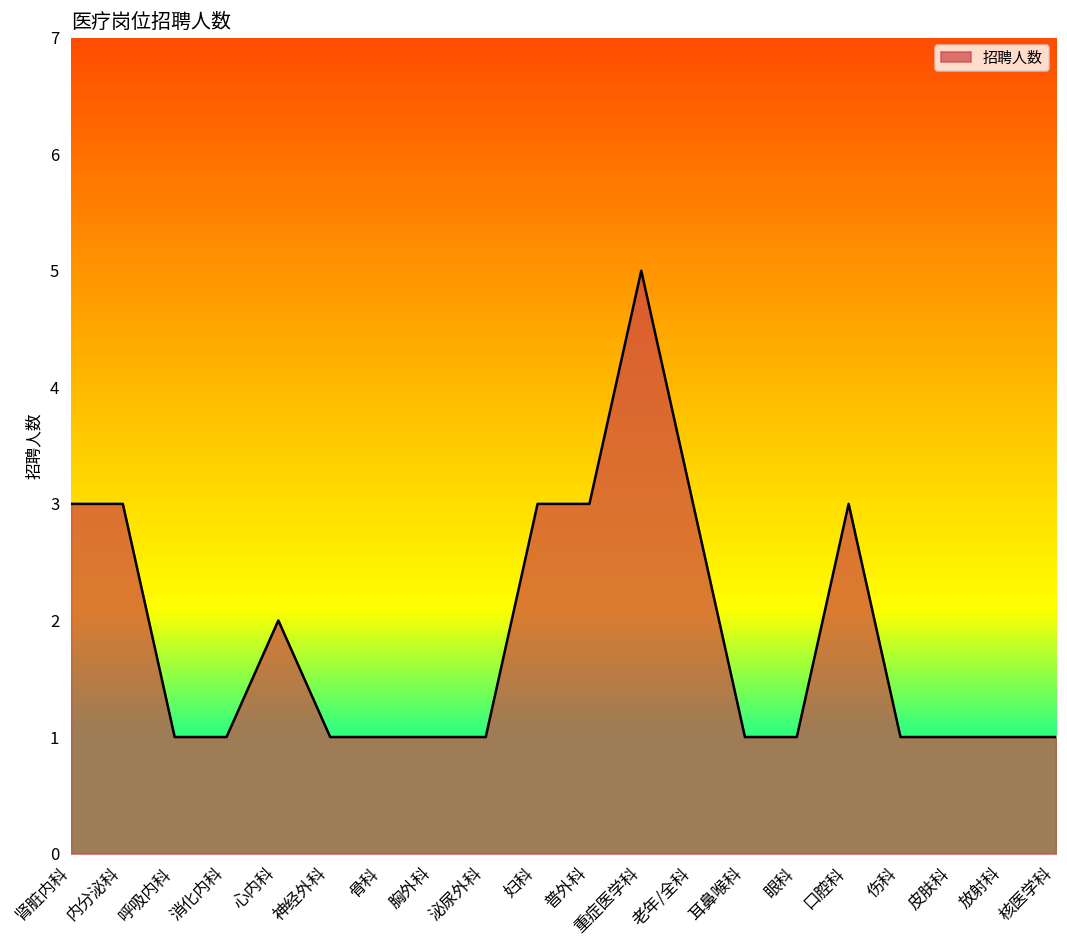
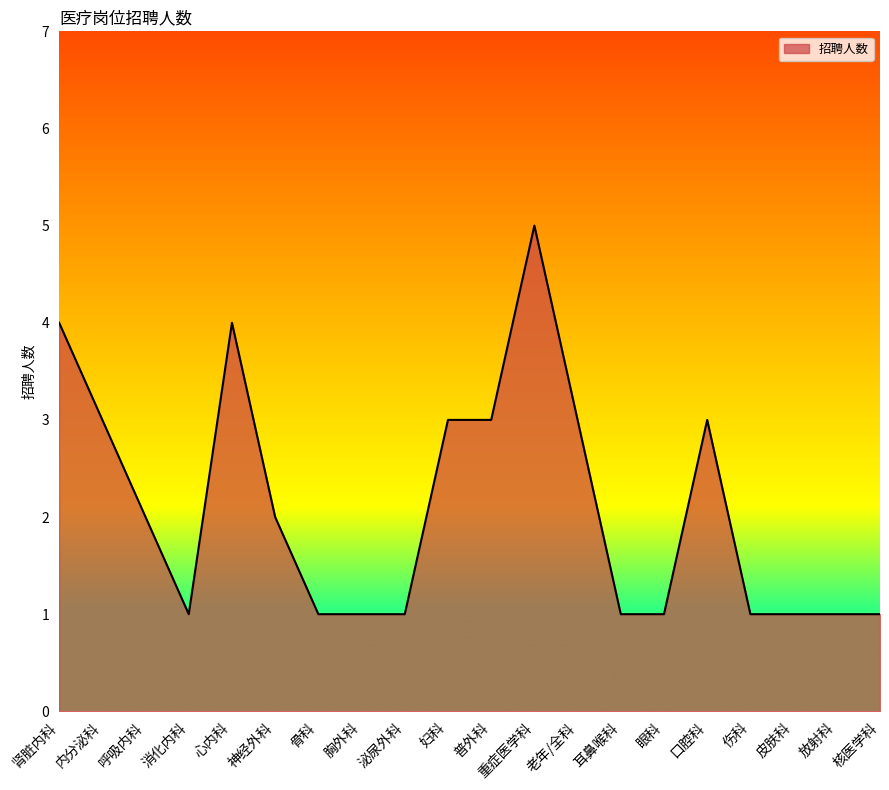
肾脏内科: 3 -> 4
呼吸内科: 1 -> 2
心内科: 2 -> 4
神经外科: 1 -> 2
